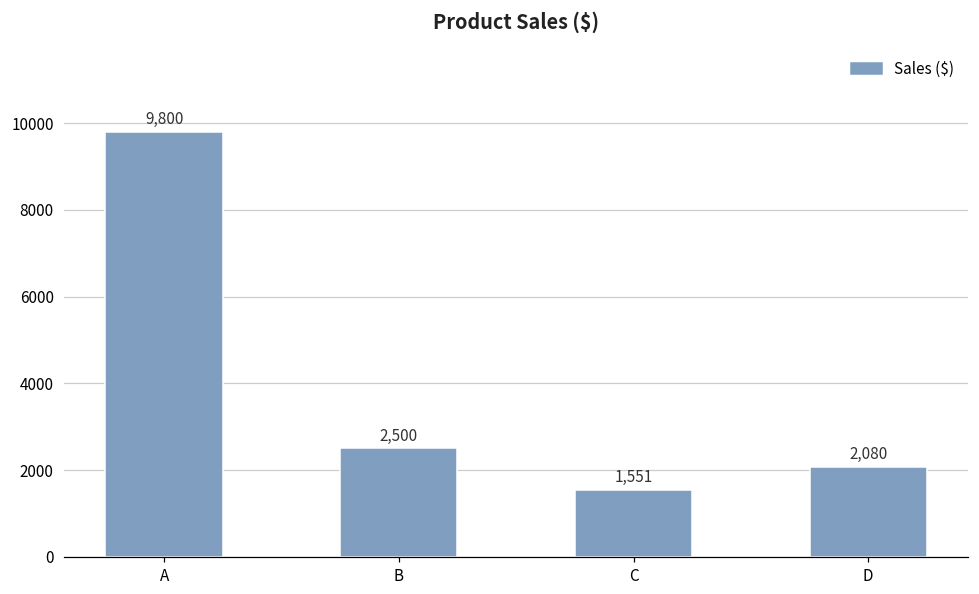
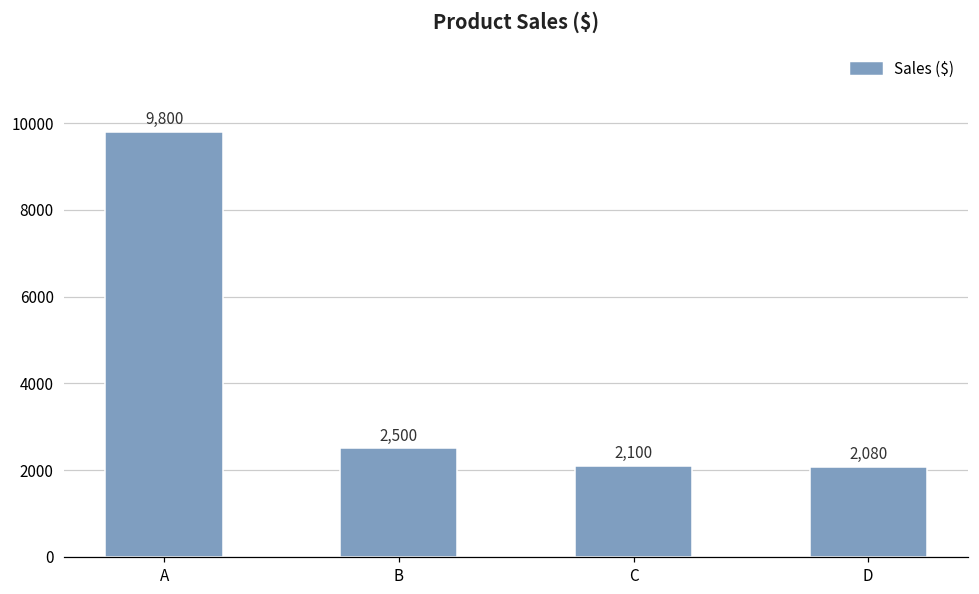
C: 1,551 -> 2,100
